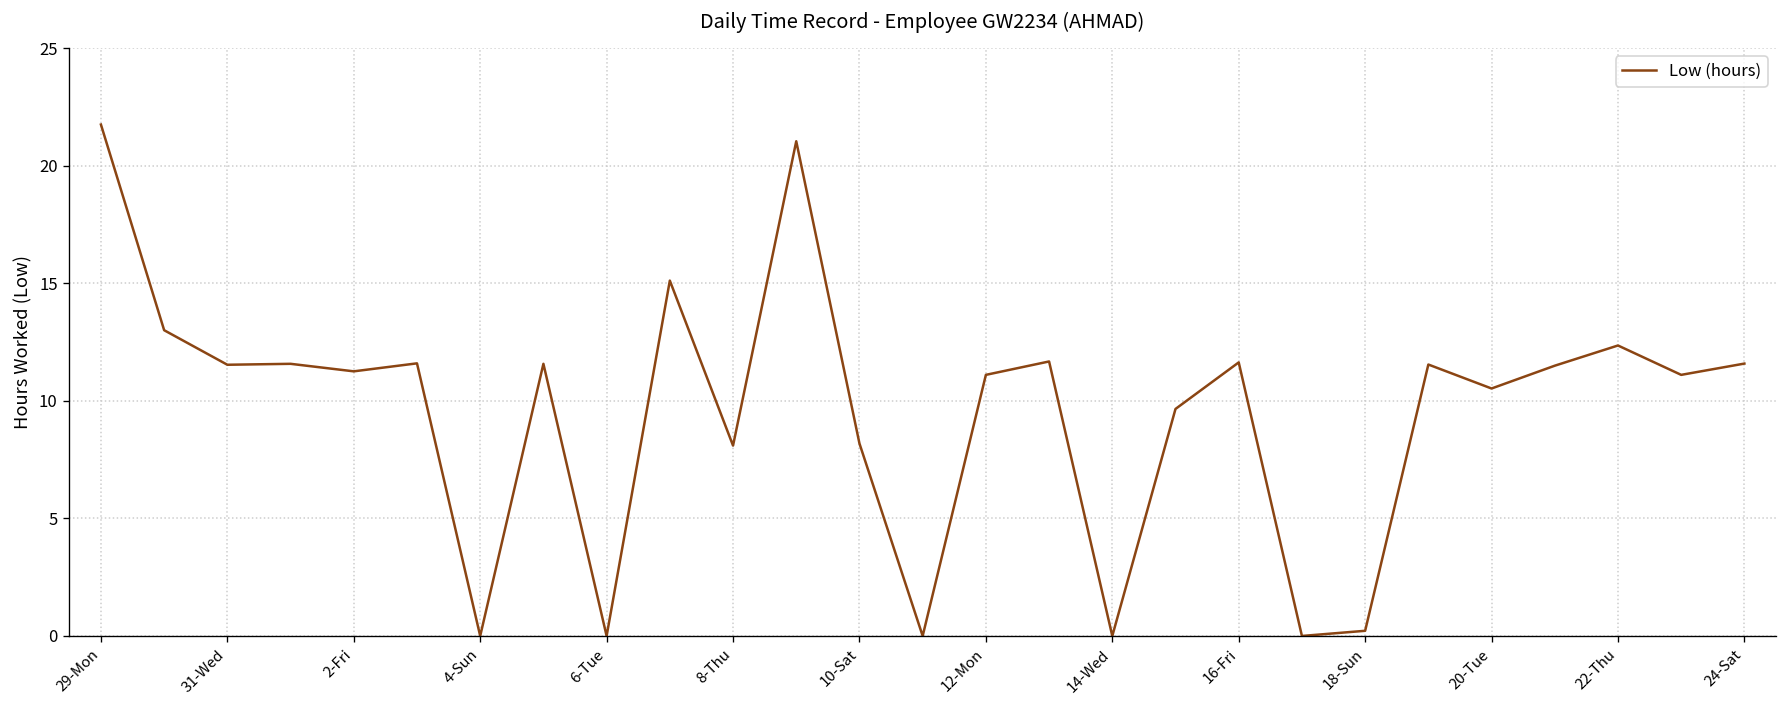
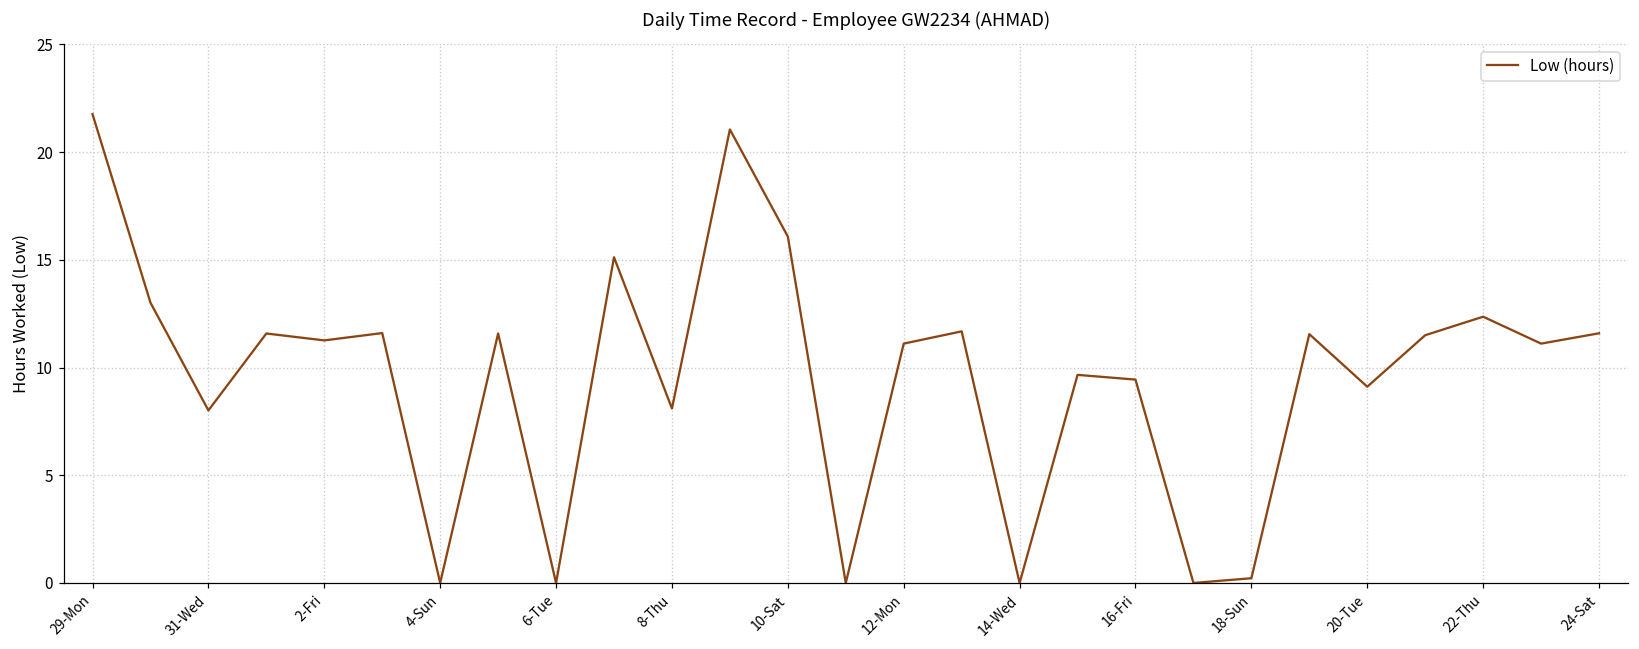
31-Wed: 11.5 -> 8.0
10-Sat: 8.2 -> 16.1
16-Fri: 11.6 -> 9.4
20-Tue: 10.5 -> 9.1
